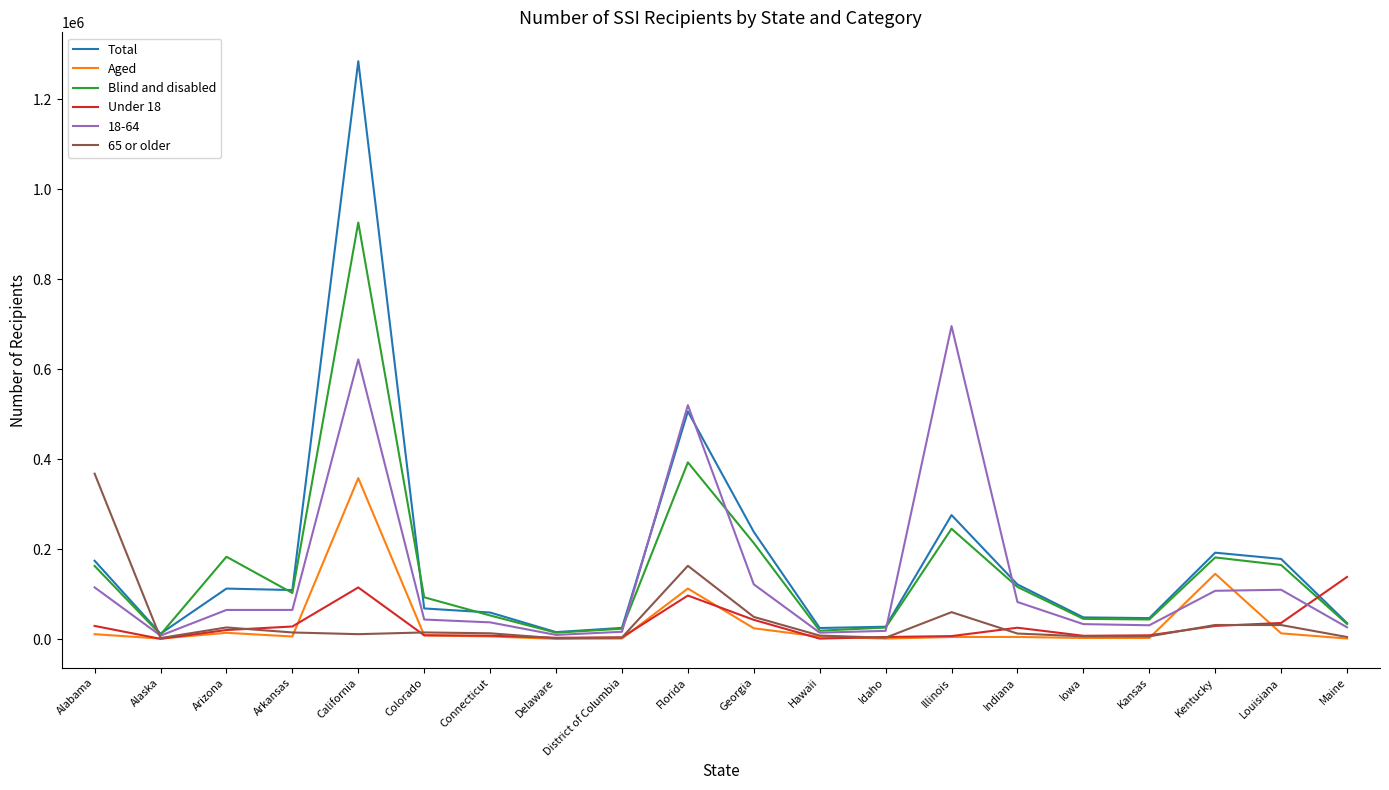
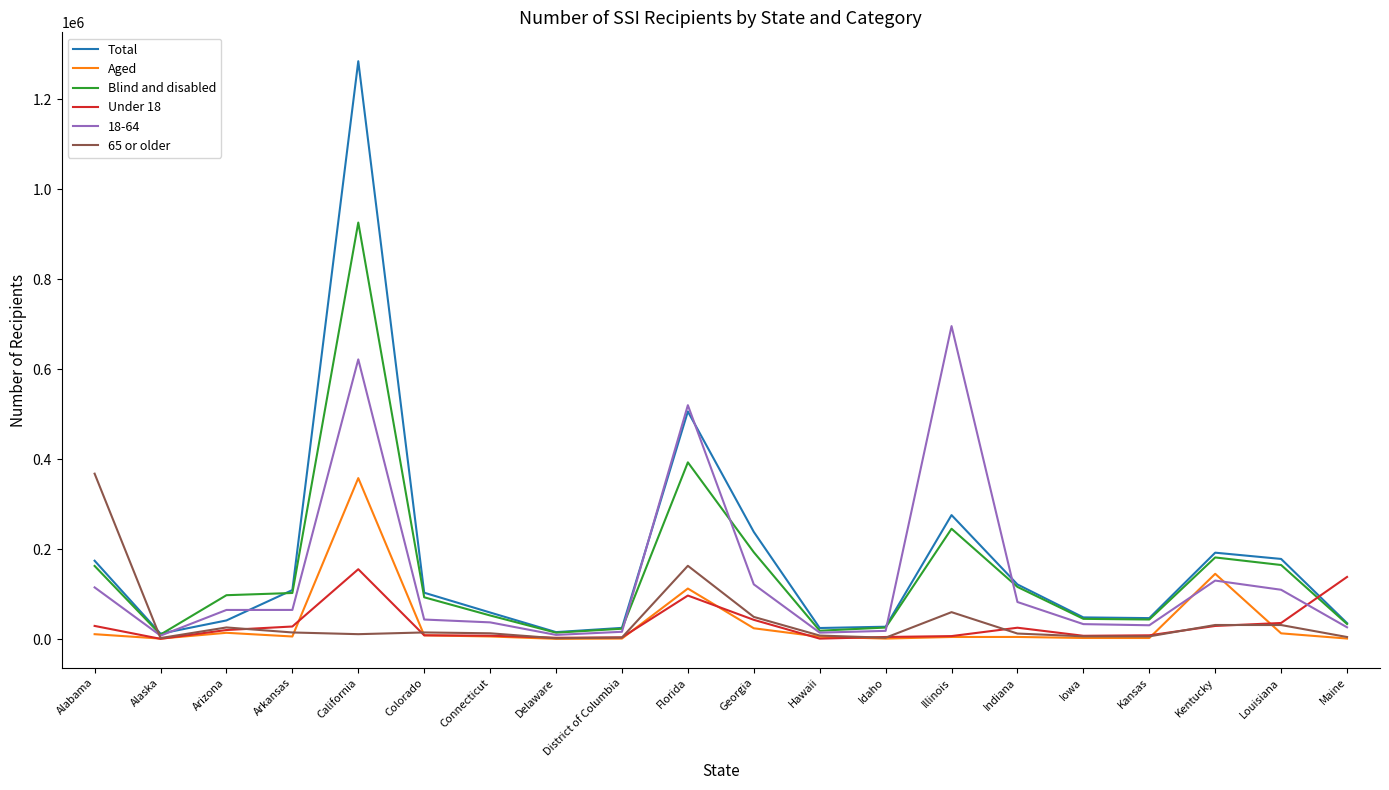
Total, Arizona: 110000 -> 40000
Blind and disabled, Arizona: 180000 -> 100000
Under 18, California: 120000 -> 160000
Total, Colorado: 70000 -> 100000
Blind and disabled, Georgia: 210000 -> 190000
18-64, Kentucky: 110000 -> 130000
